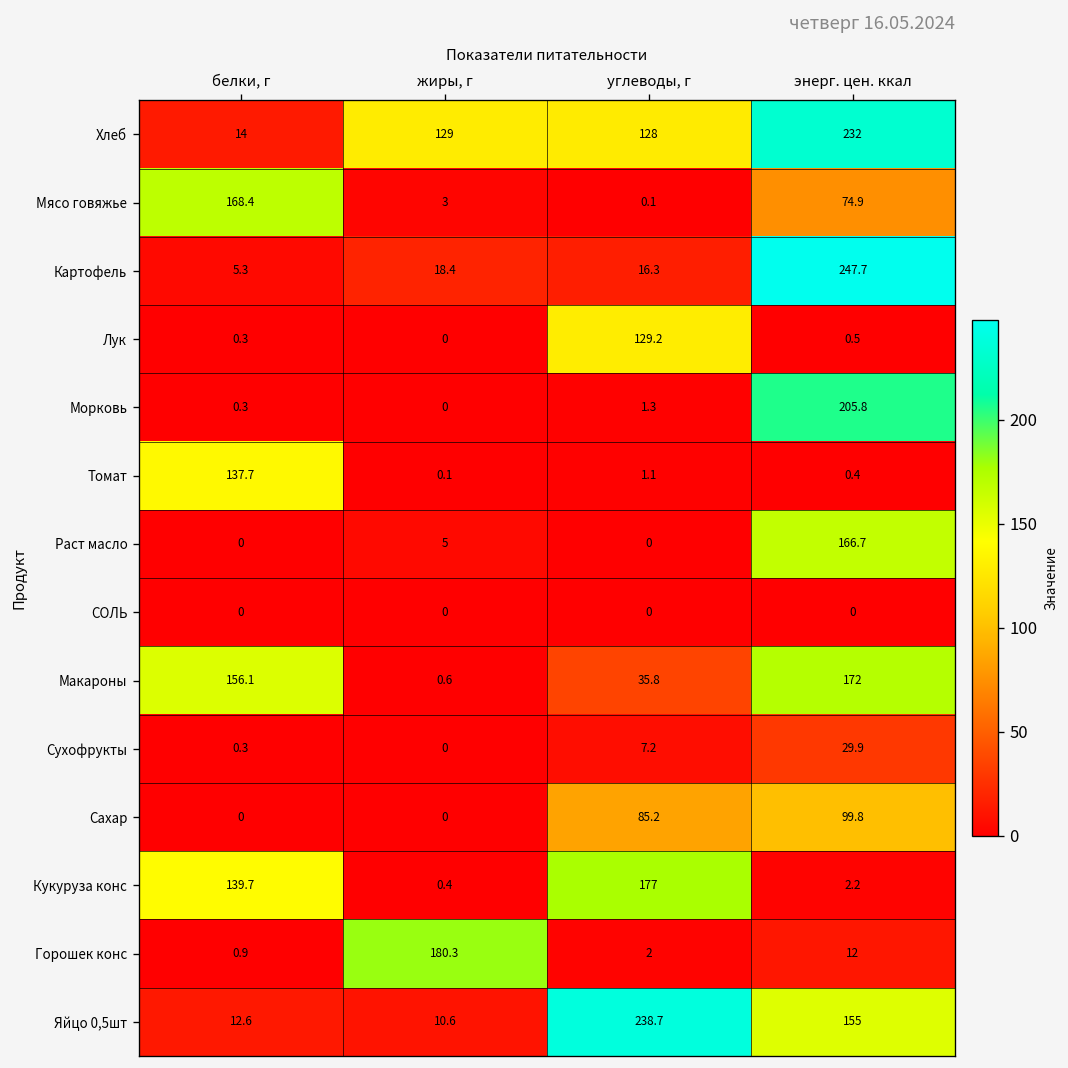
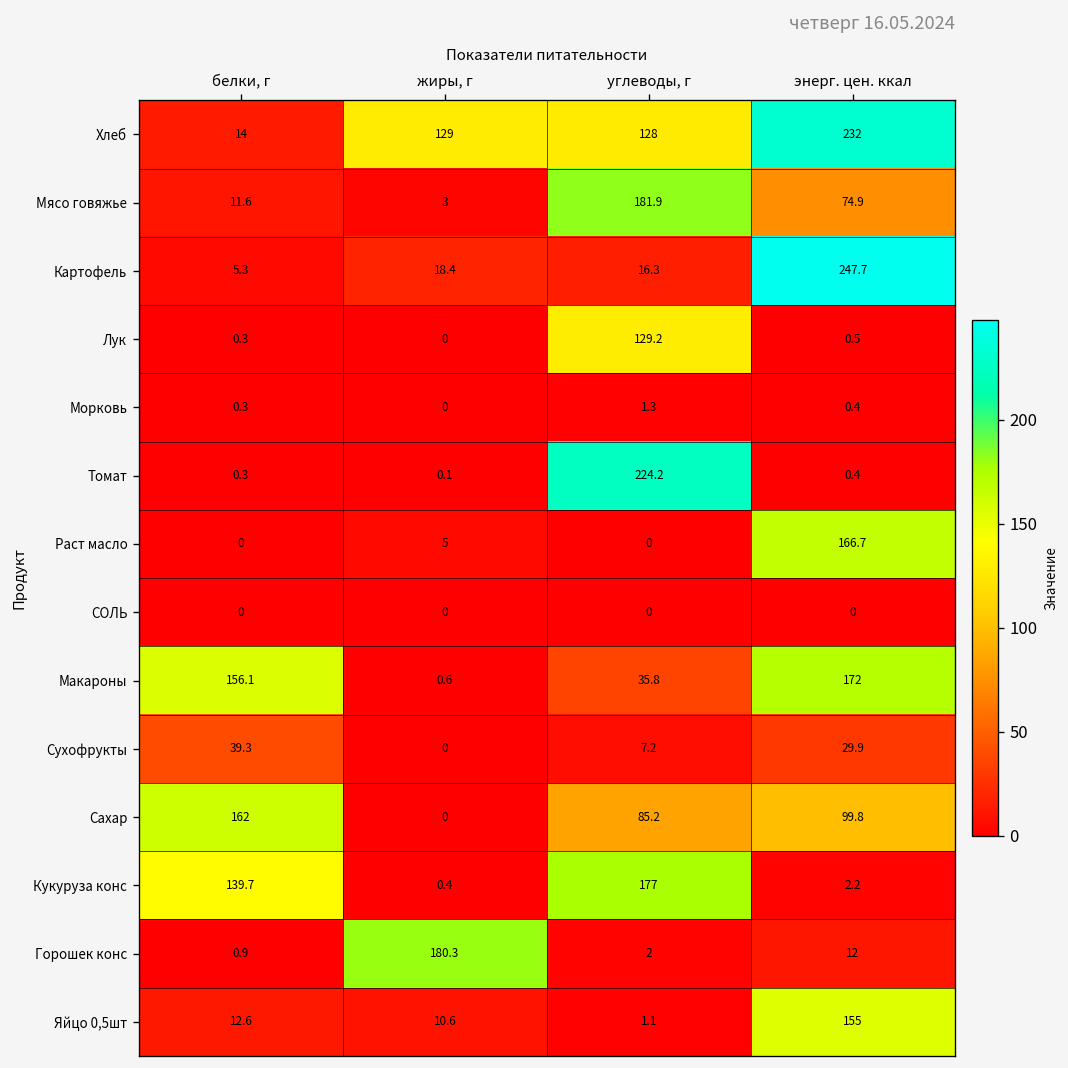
Мясо говяжье, белки, г: 168.4 -> 11.6
Мясо говяжье, углеводы, г: 0.1 -> 181.9
Морковь, энерг. цен. ккал: 205.8 -> 0.4
Томат, белки, г: 137.7 -> 0.3
Томат, углеводы, г: 1.1 -> 224.2
Сухофрукты, белки, г: 0.3 -> 39.3
Сахар, белки, г: 0 -> 162
Яйцо 0,5шт, углеводы, г: 238.7 -> 1.1
